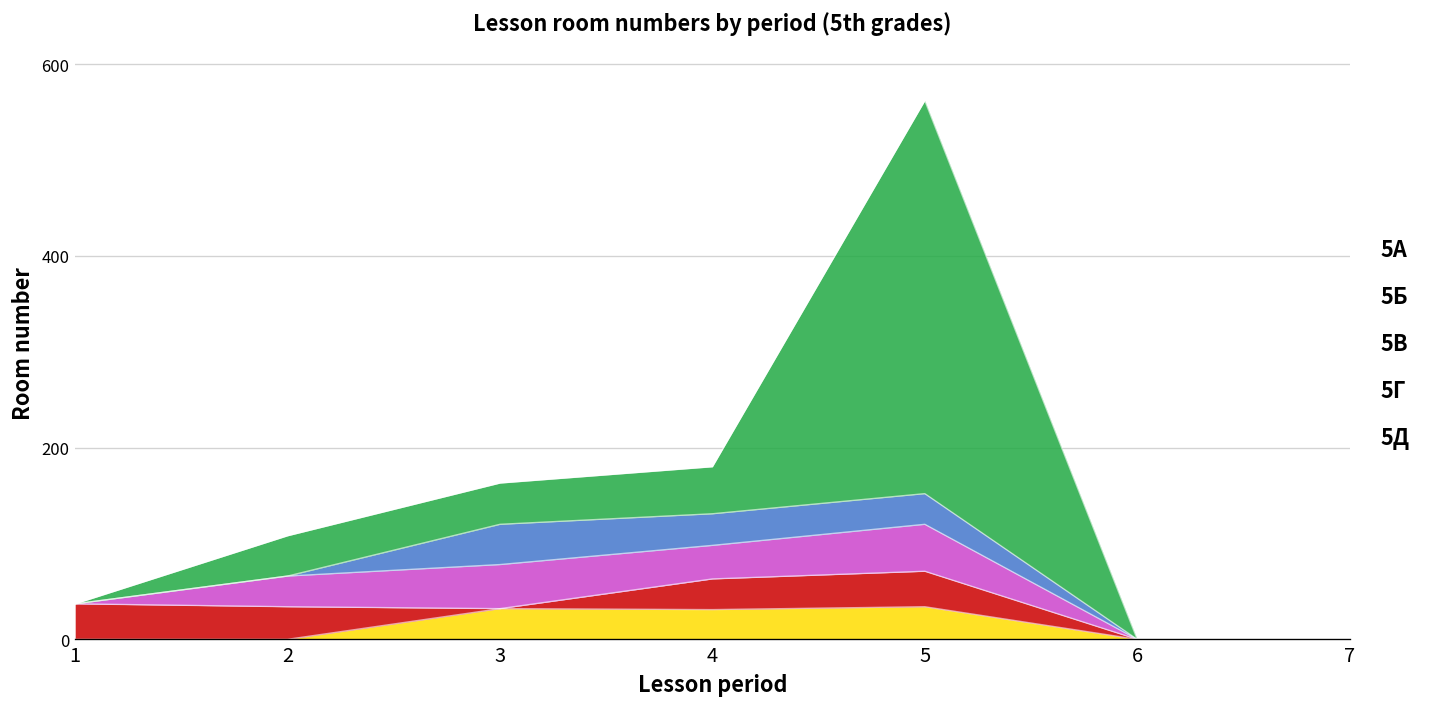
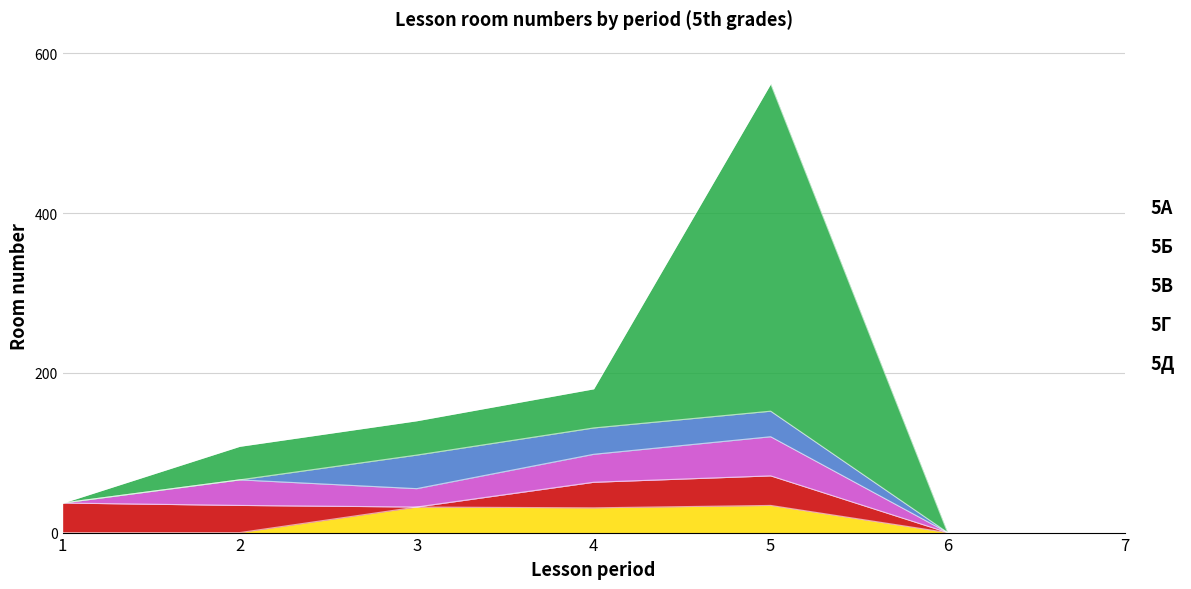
5В, 3: 50 -> 20
